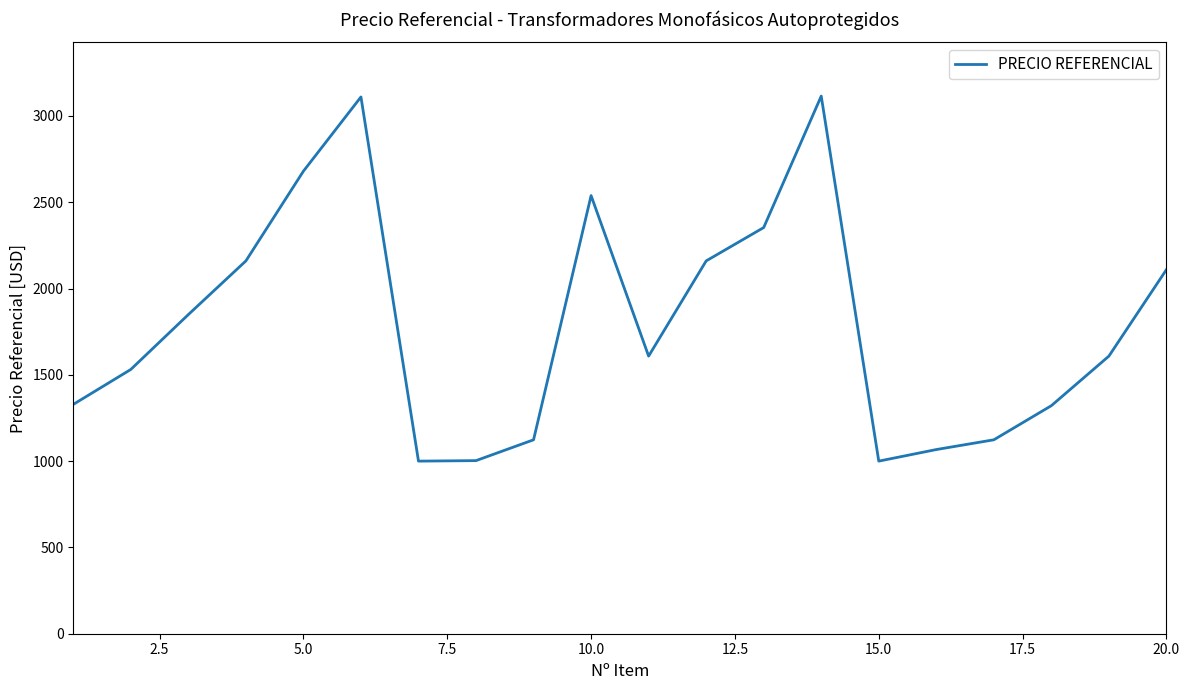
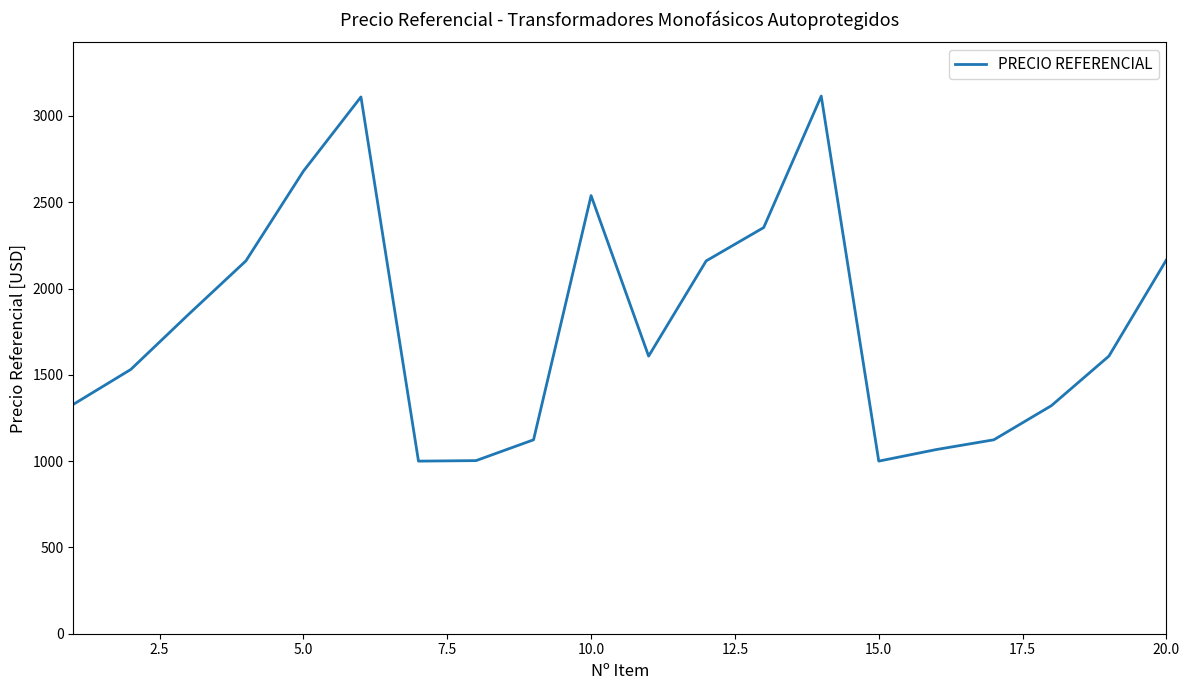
20.0: 2110 -> 2170
